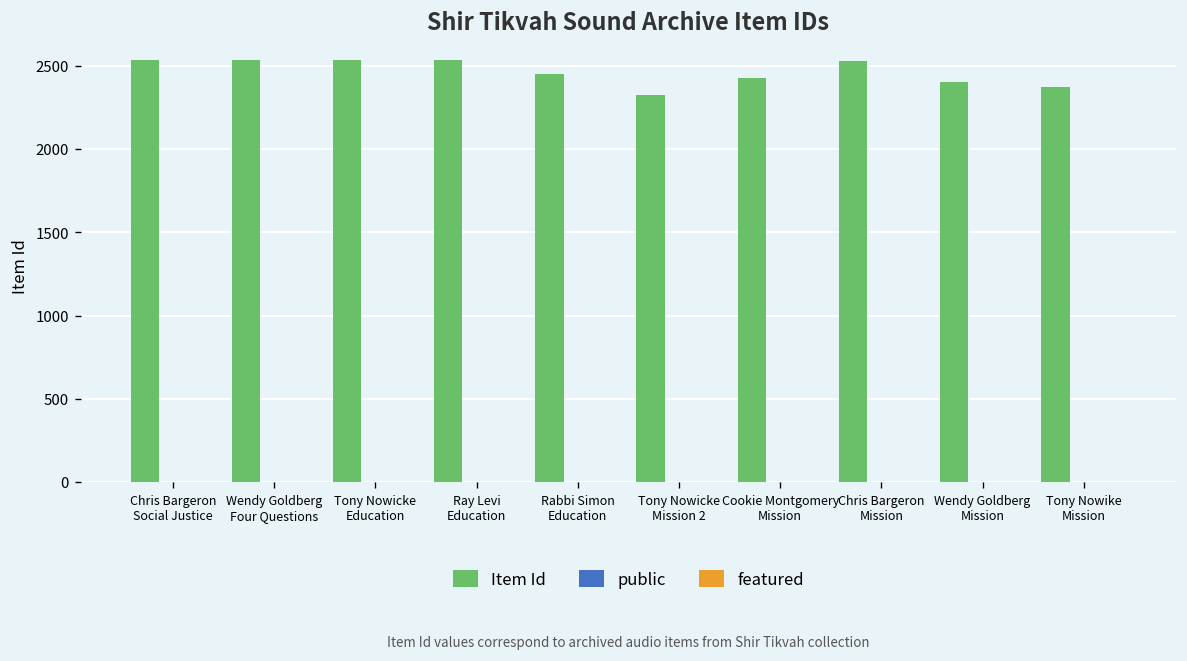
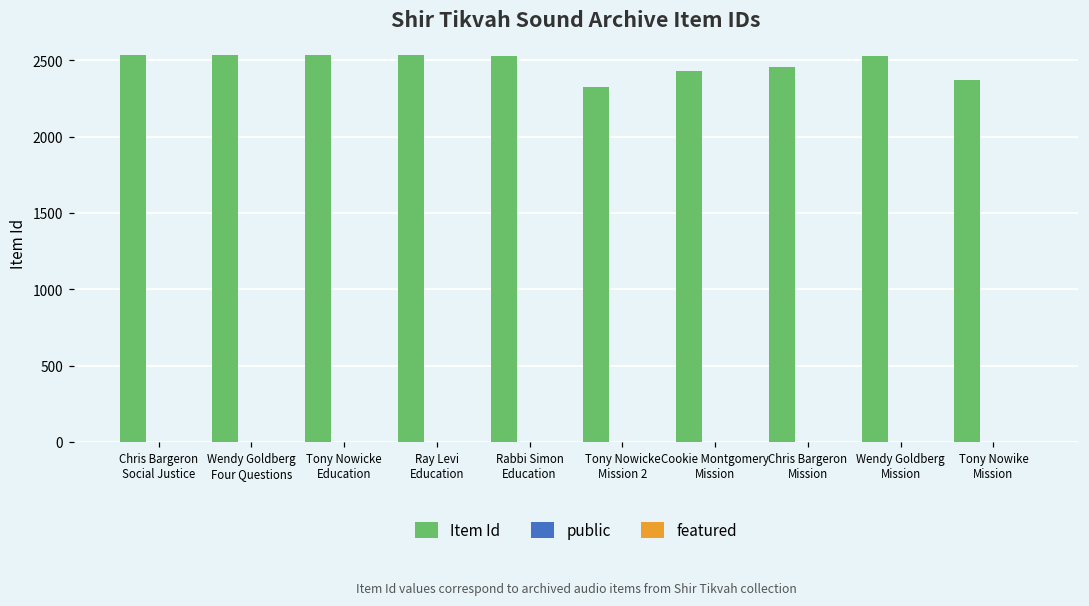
Item Id, Rabbi Simon Education: 2450 -> 2530
Item Id, Chris Bargeron Mission: 2530 -> 2460
Item Id, Wendy Goldberg Mission: 2400 -> 2530
